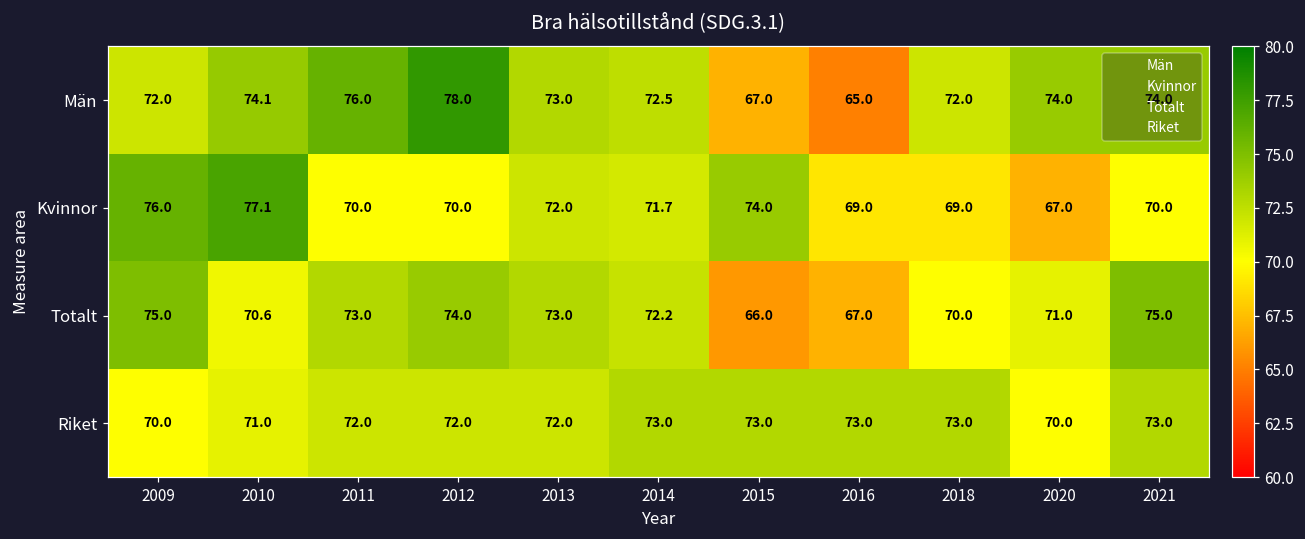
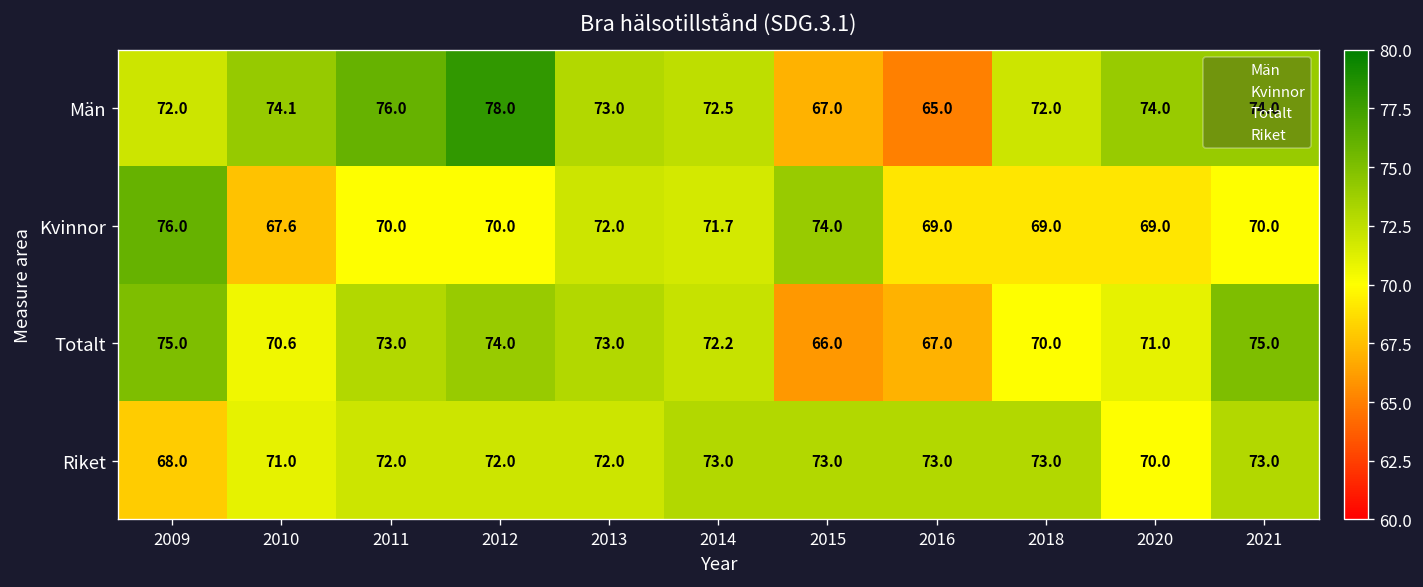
Kvinnor, 2010: 77.1 -> 67.6
Kvinnor, 2020: 67.0 -> 69.0
Riket, 2009: 70.0 -> 68.0
